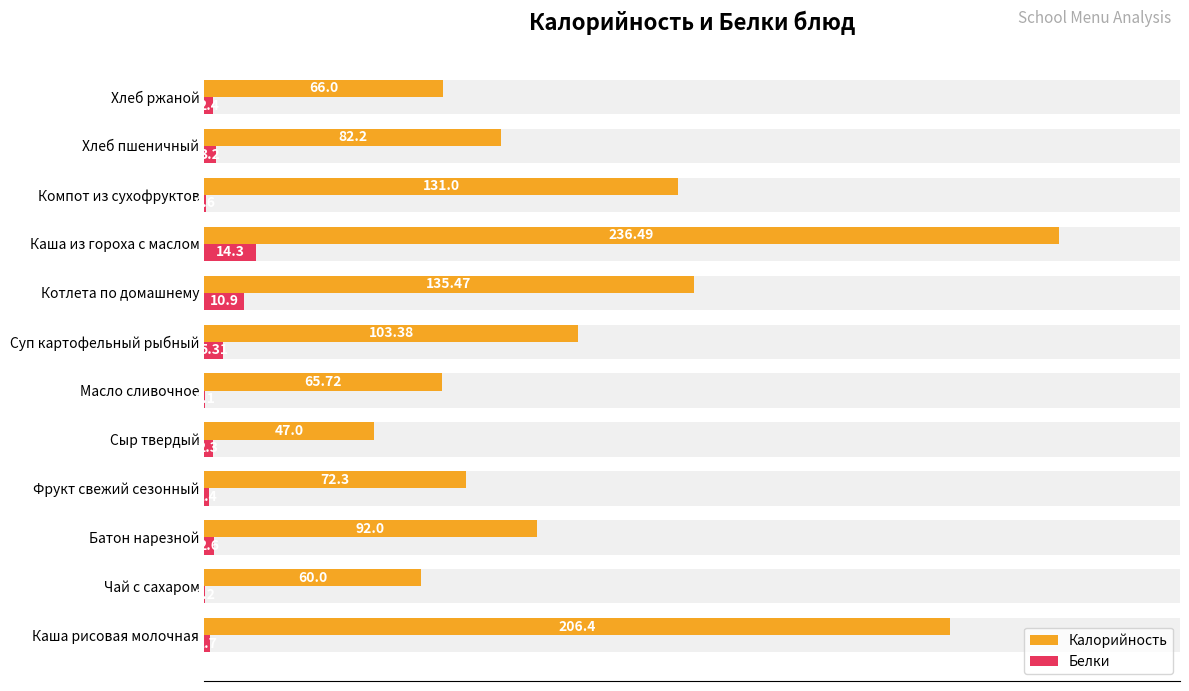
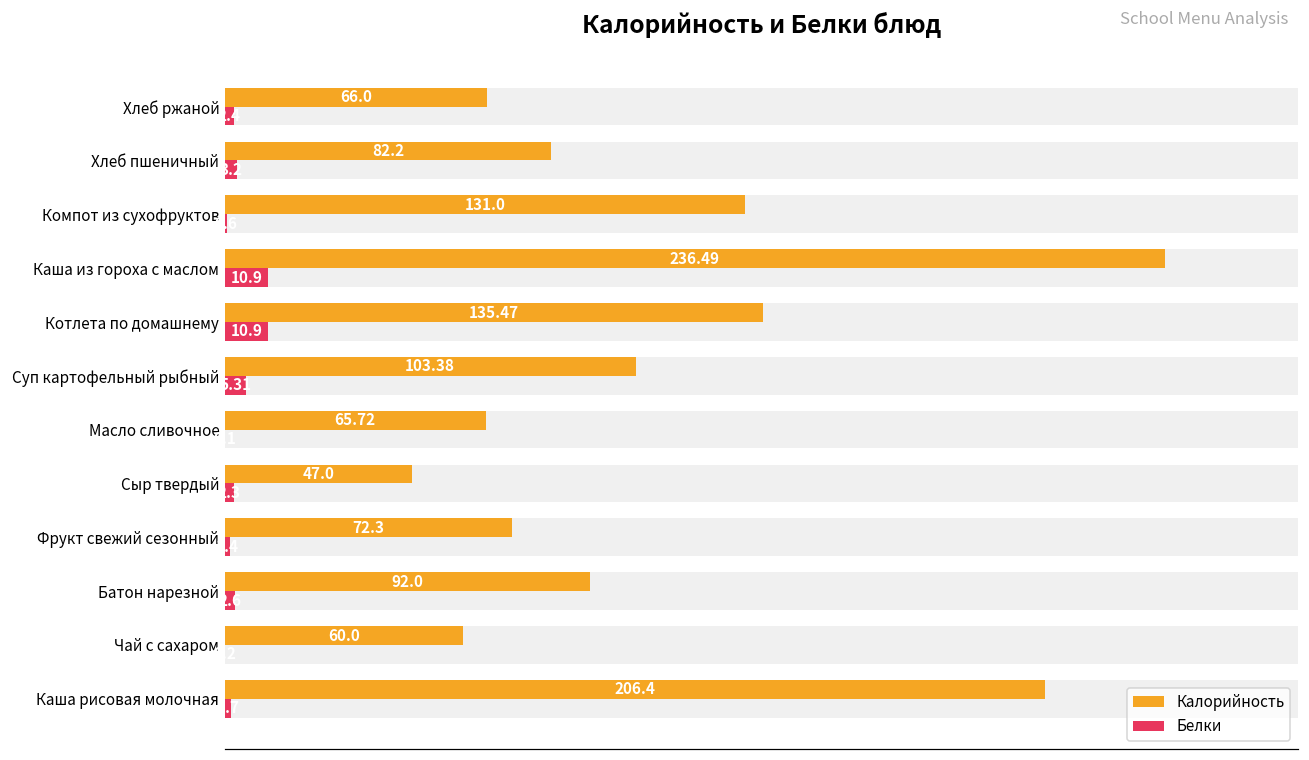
Белки, Каша из гороха с маслом: 14.3 -> 10.9
